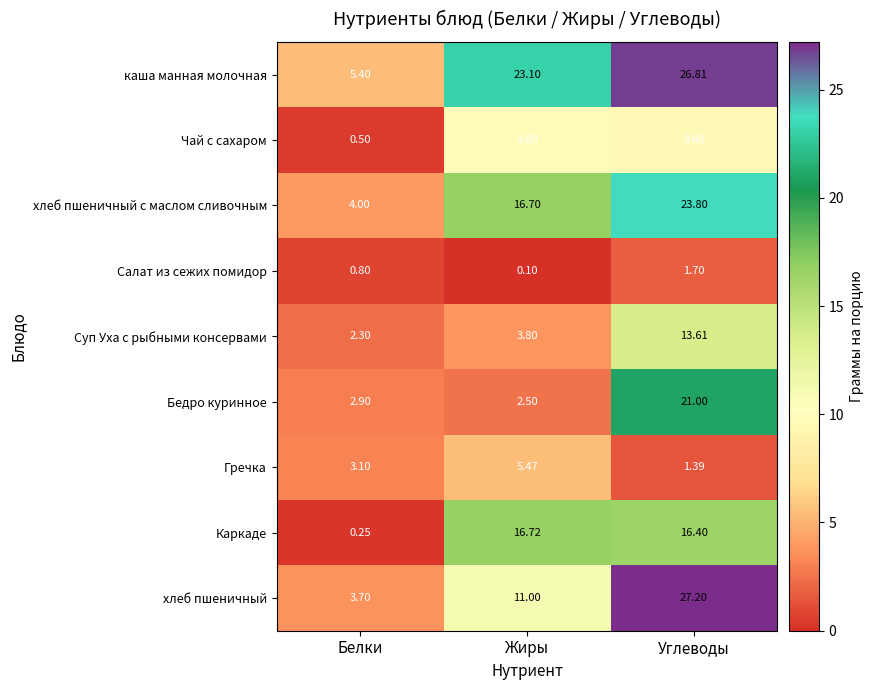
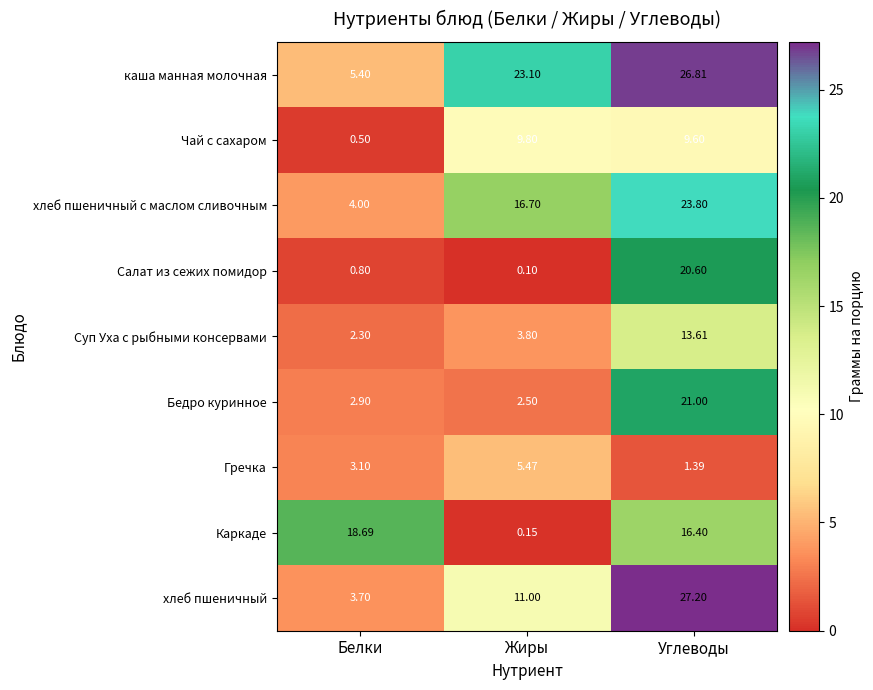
Салат из сежих помидор, Углеводы: 1.70 -> 20.60
Каркаде, Белки: 0.25 -> 18.69
Каркаде, Жиры: 16.72 -> 0.15
